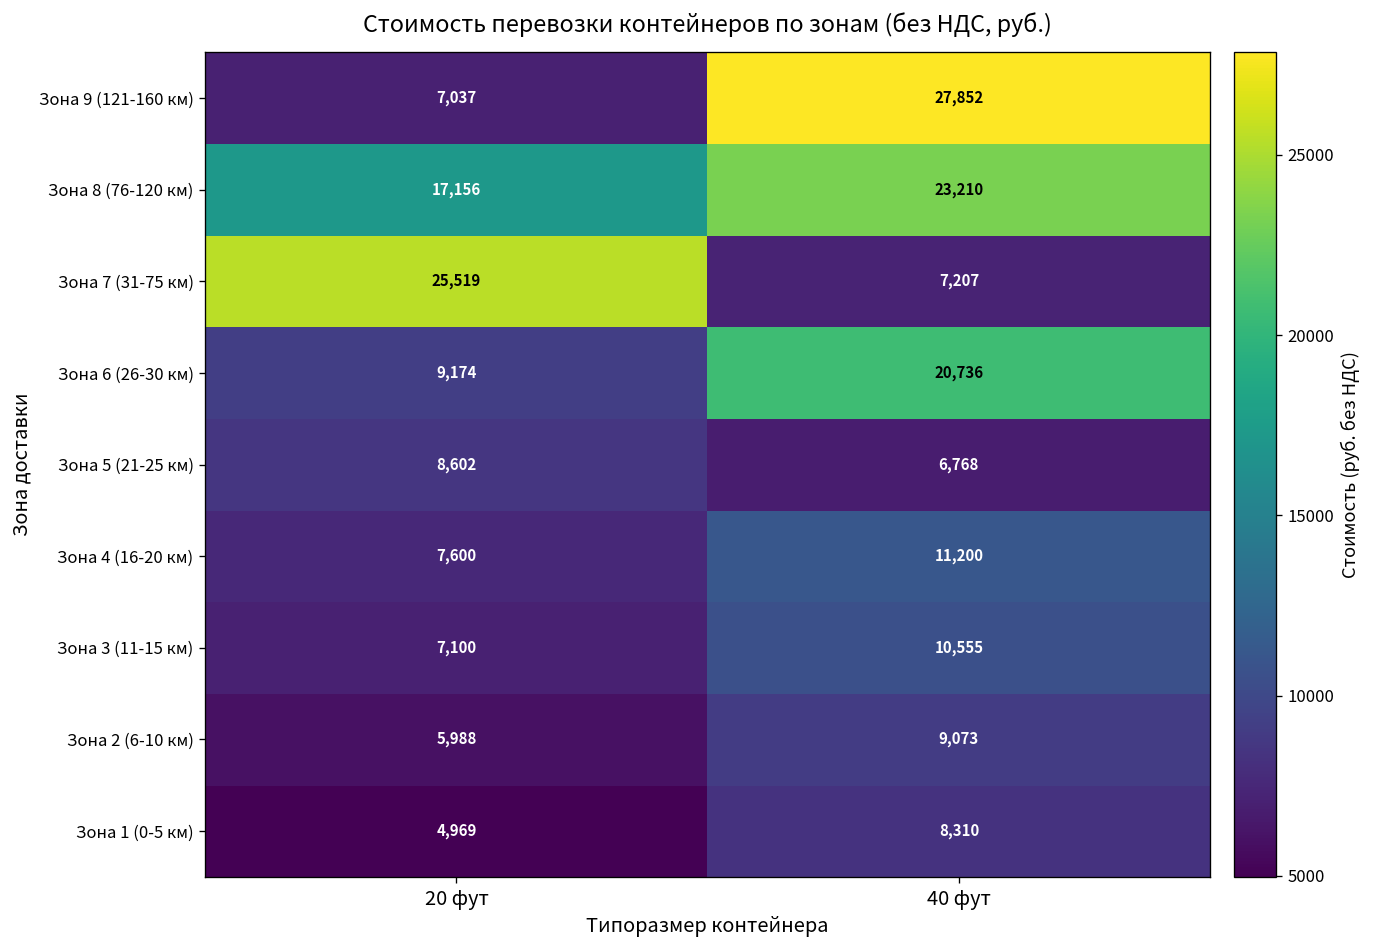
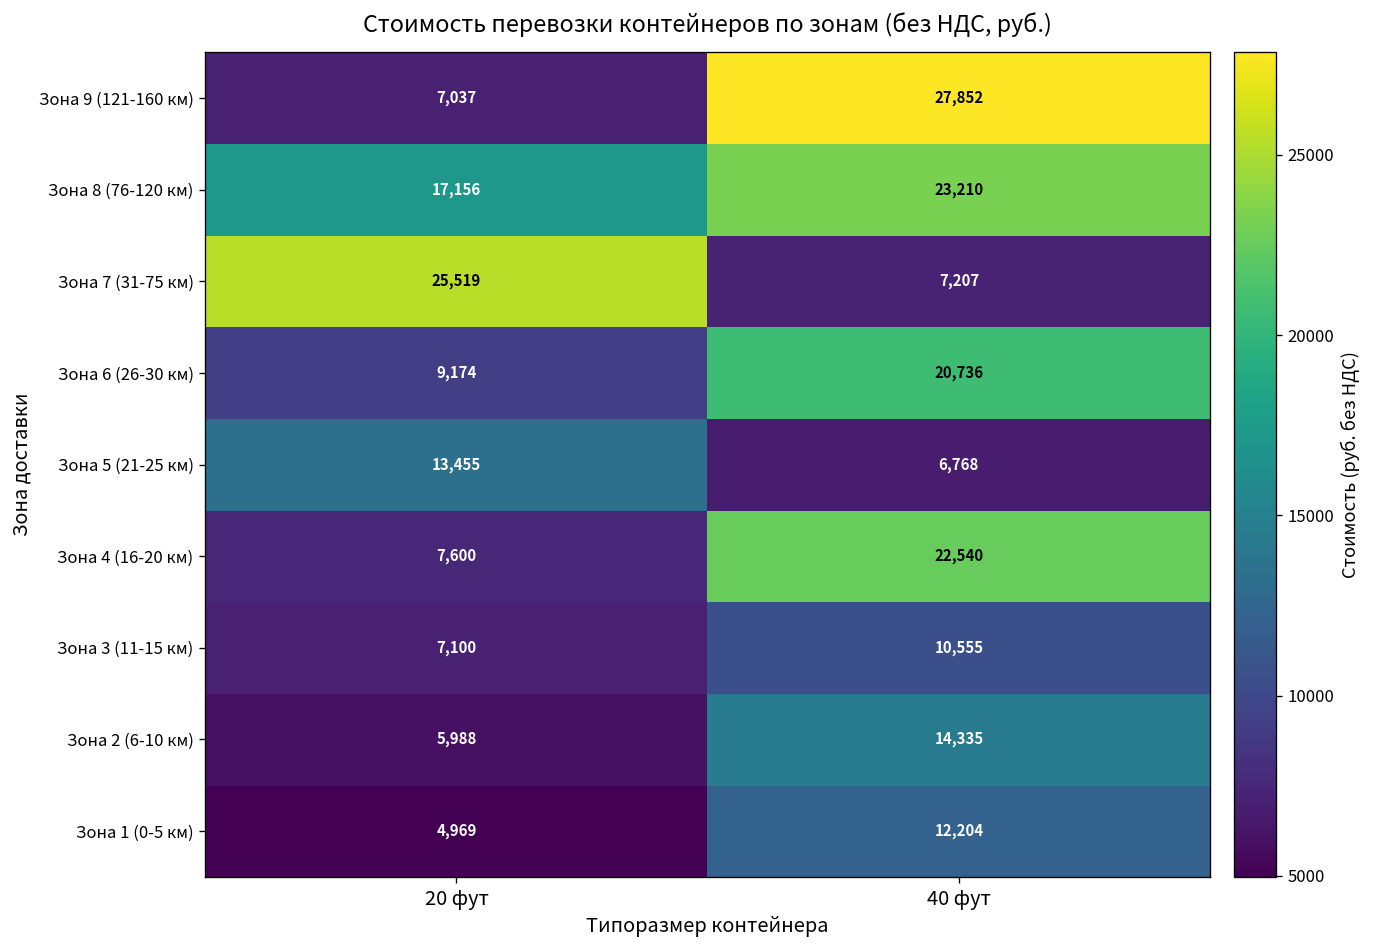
Зона 5 (21-25 км), 20 фут: 8,602 -> 13,455
Зона 4 (16-20 км), 40 фут: 11,200 -> 22,540
Зона 2 (6-10 км), 40 фут: 9,073 -> 14,335
Зона 1 (0-5 км), 40 фут: 8,310 -> 12,204
